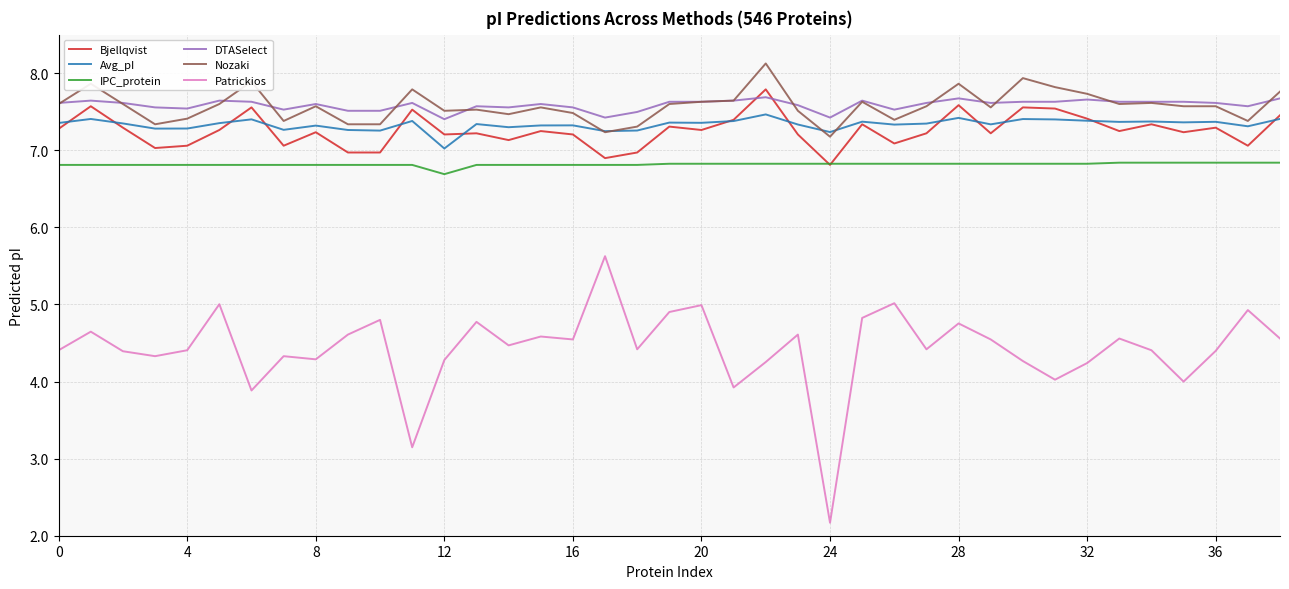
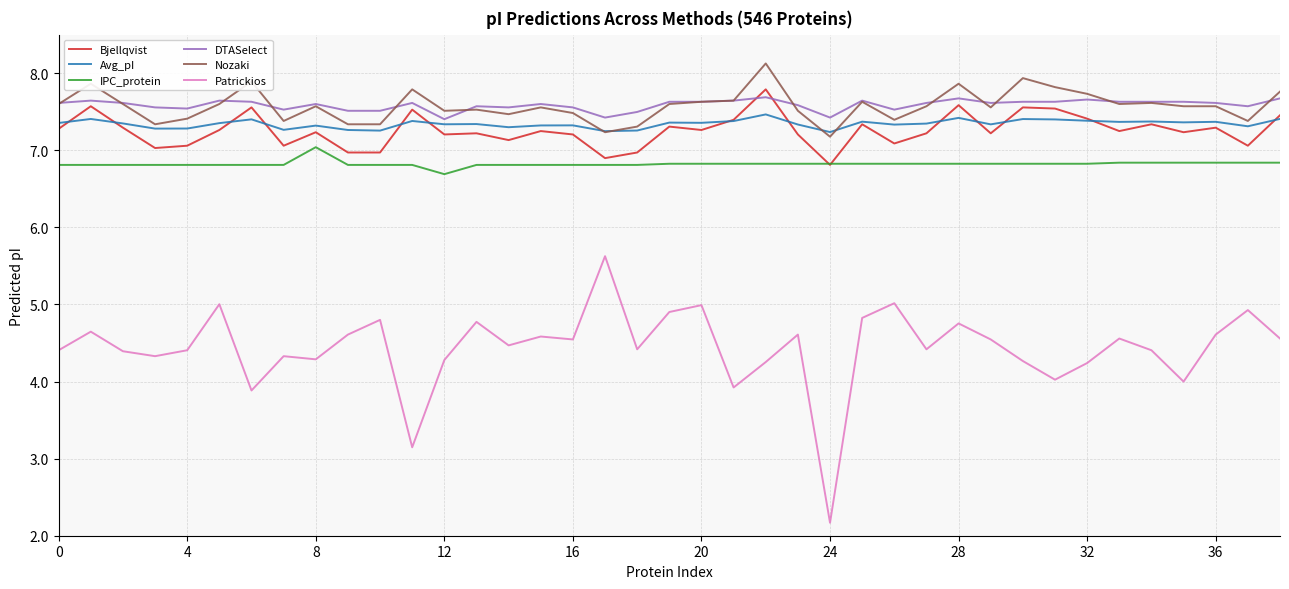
IPC_protein, 8: 6.8 -> 7.0
Avg_pI, 12: 7.0 -> 7.3
Patrickios, 36: 4.4 -> 4.6
